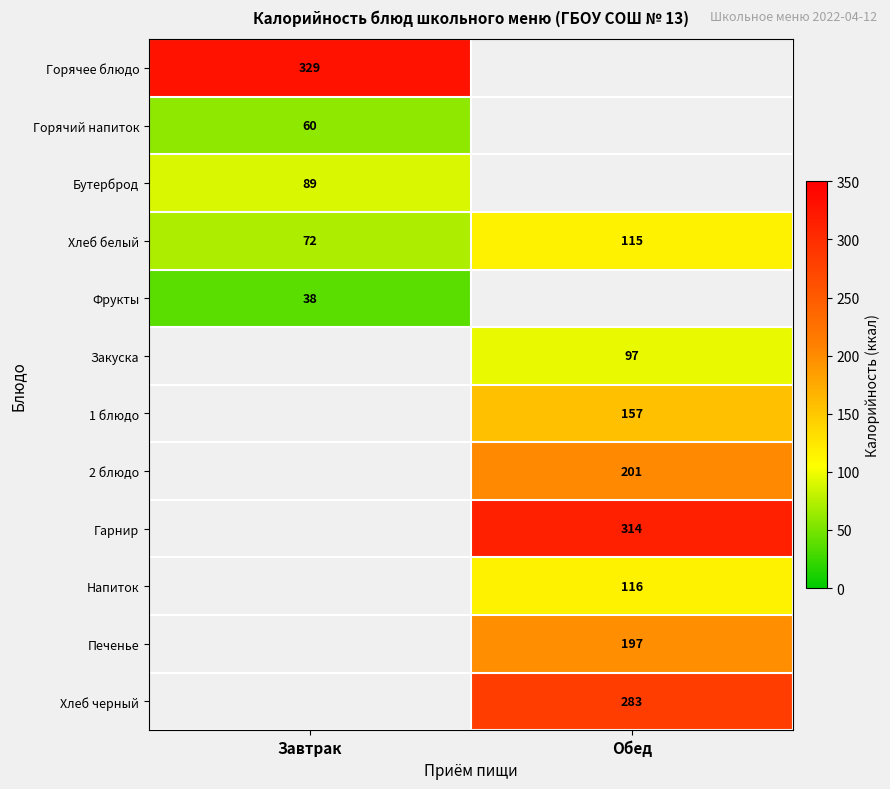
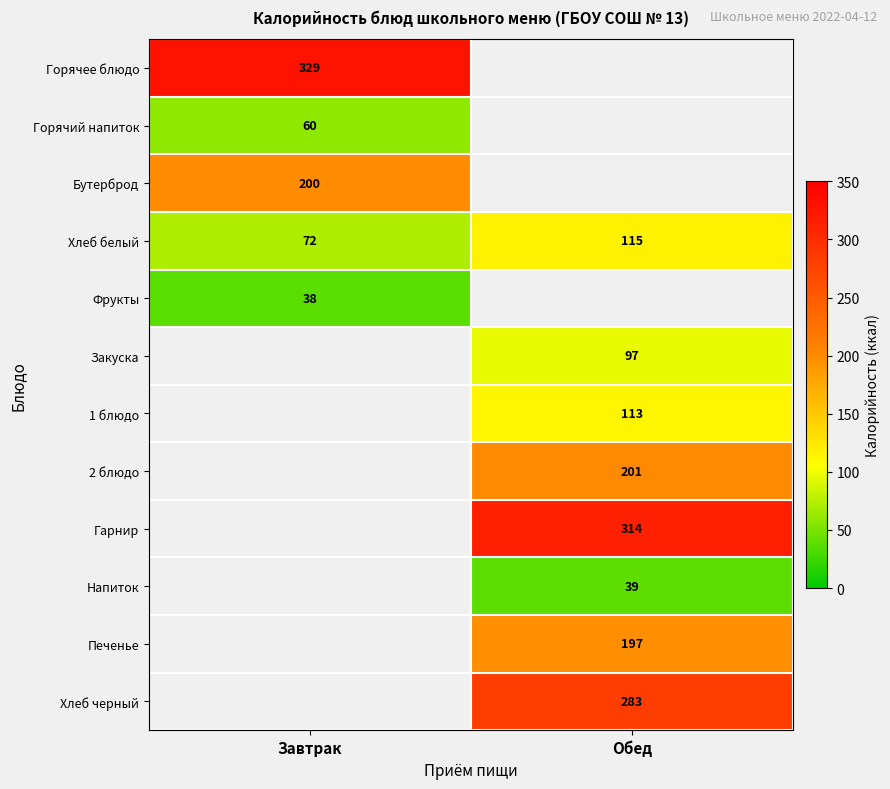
Бутерброд, Завтрак: 89 -> 200
1 блюдо, Обед: 157 -> 113
Напиток, Обед: 116 -> 39
